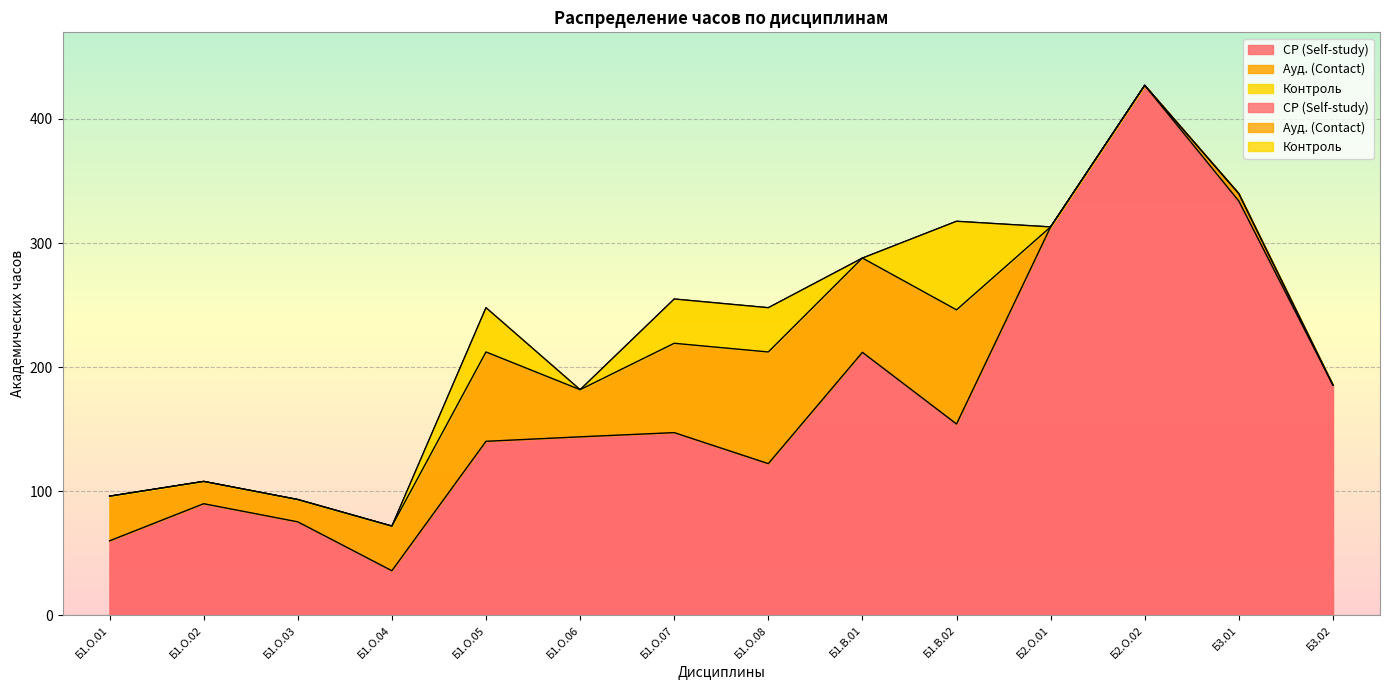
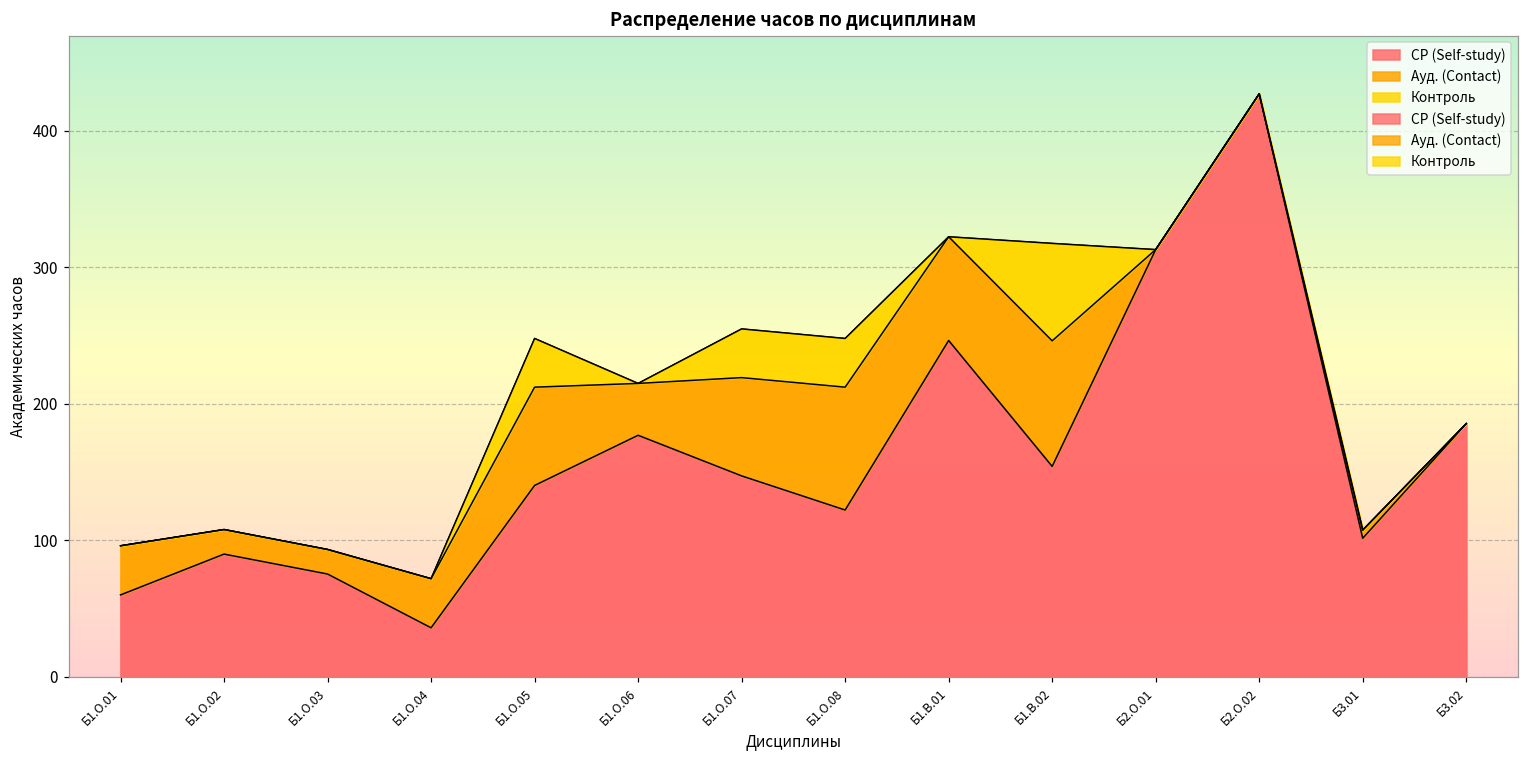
СР (Self-study), Б1.О.06: 144 -> 177
СР (Self-study), Б1.В.01: 212 -> 246
СР (Self-study), Б3.01: 334 -> 102
